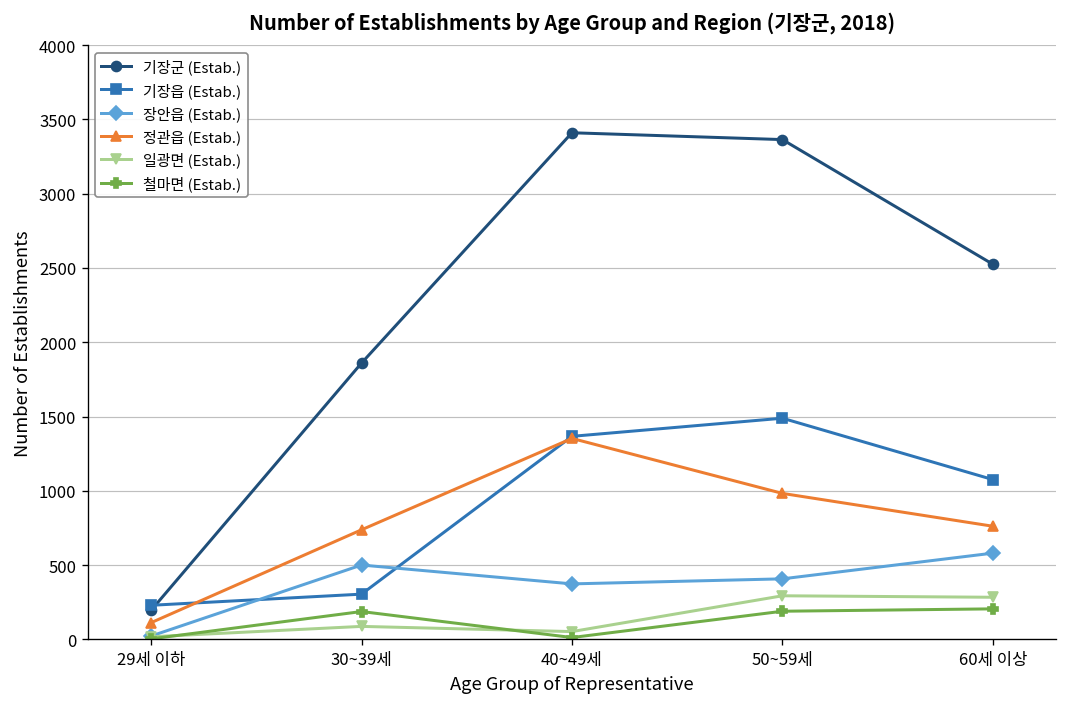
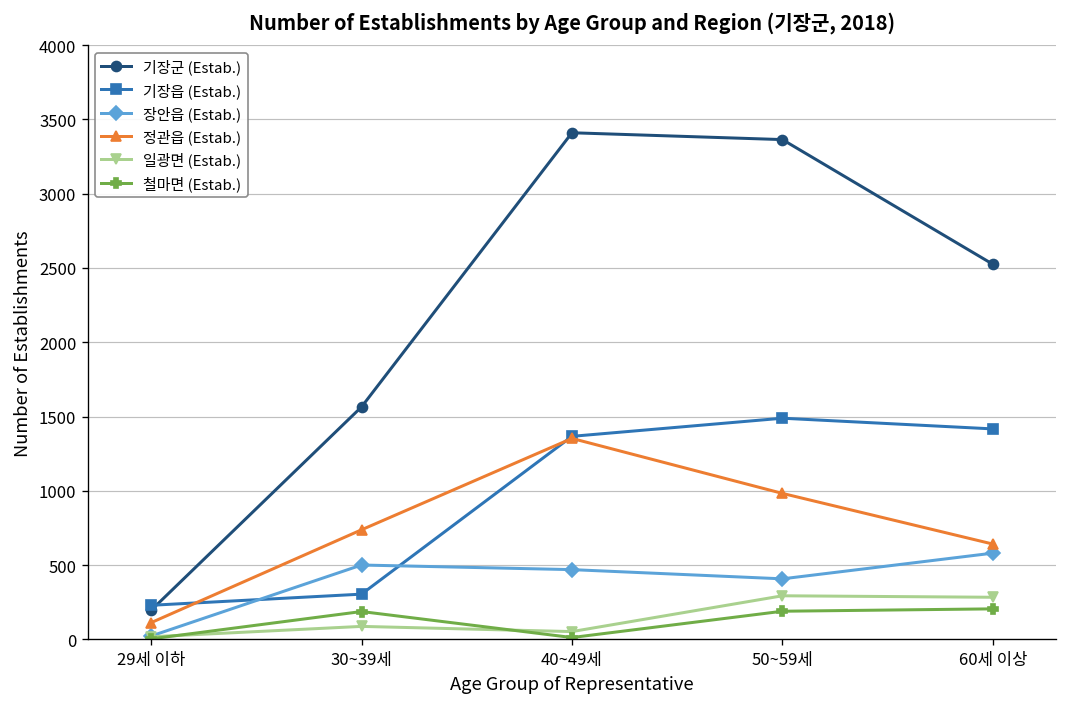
기장군 (Estab.), 30~39세: 1860 -> 1570
장안읍 (Estab.), 40~49세: 370 -> 470
기장읍 (Estab.), 60세 이상: 1080 -> 1420
정관읍 (Estab.), 60세 이상: 760 -> 640
